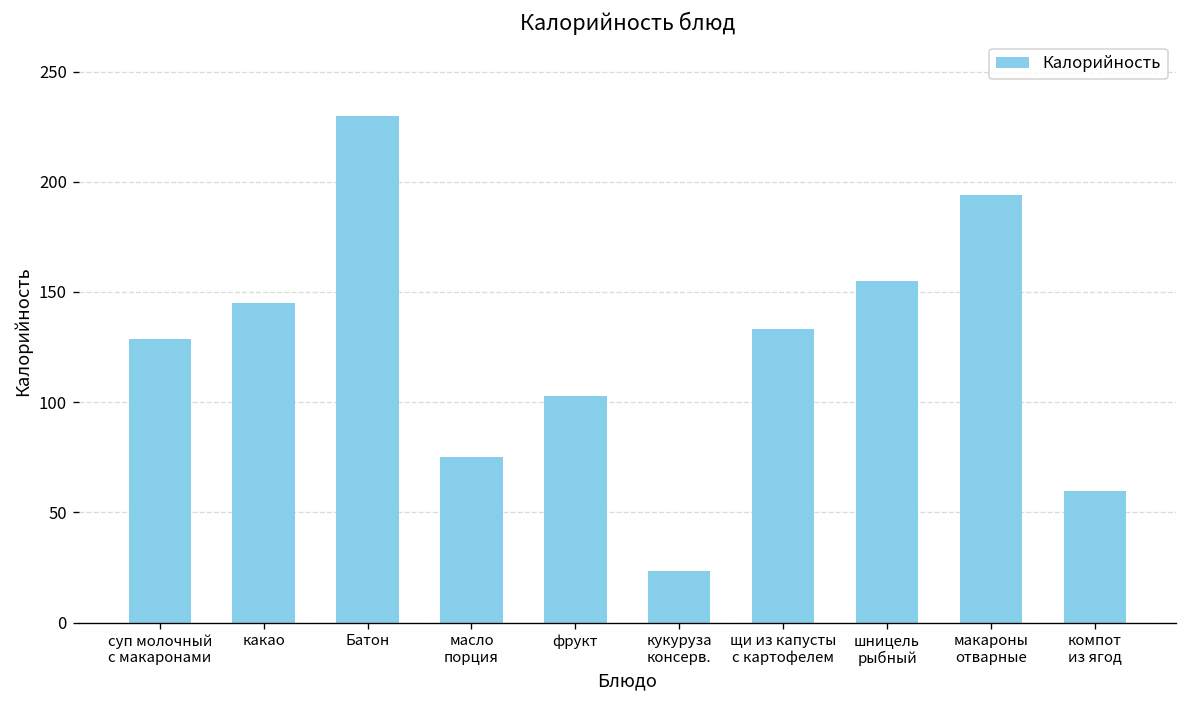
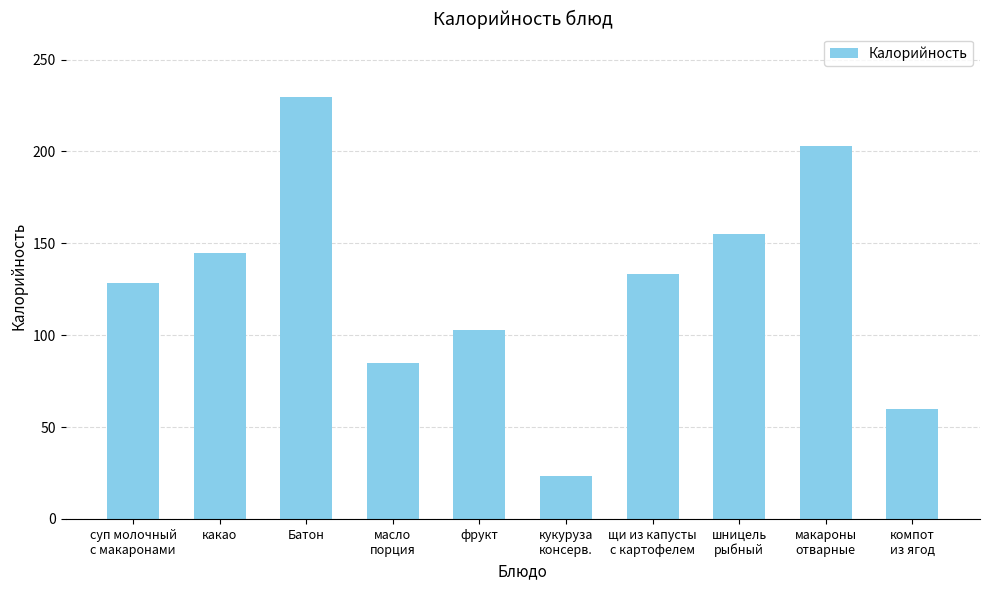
масло порция: 75 -> 85
макароны отварные: 194 -> 203
